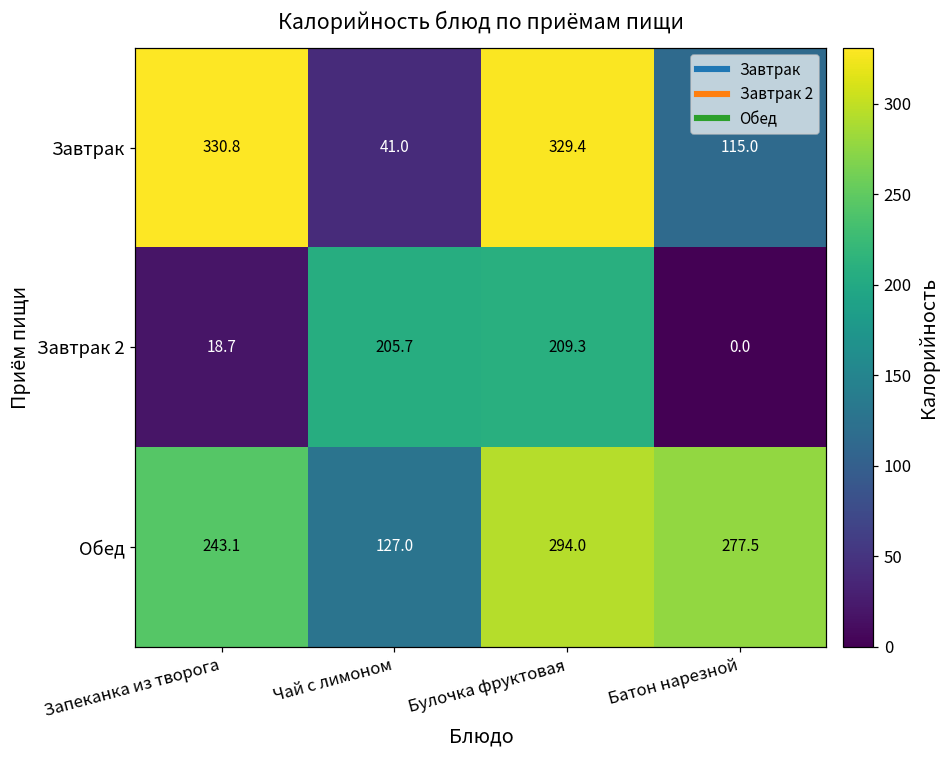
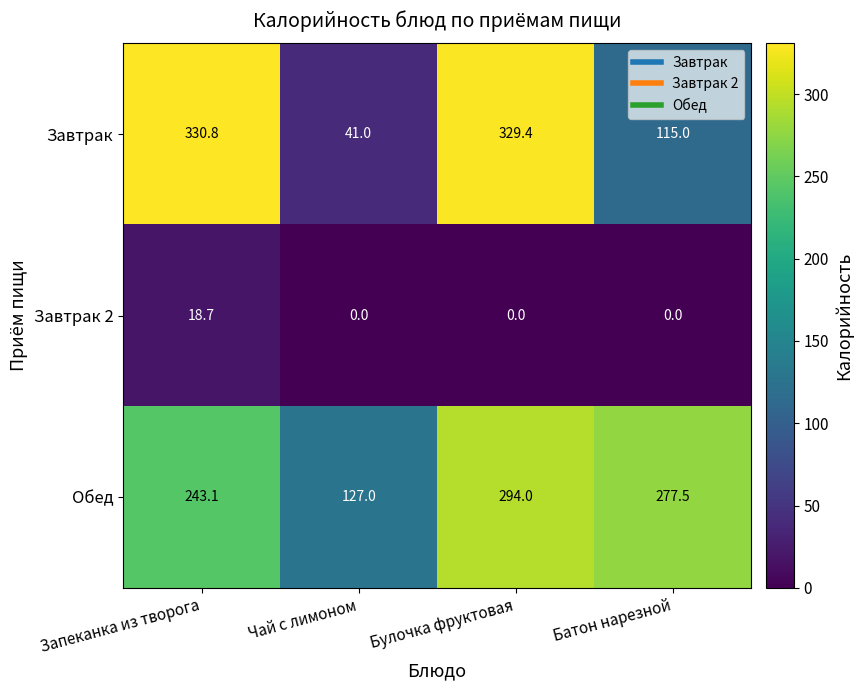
Завтрак 2, Чай с лимоном: 205.7 -> 0.0
Завтрак 2, Булочка фруктовая: 209.3 -> 0.0
